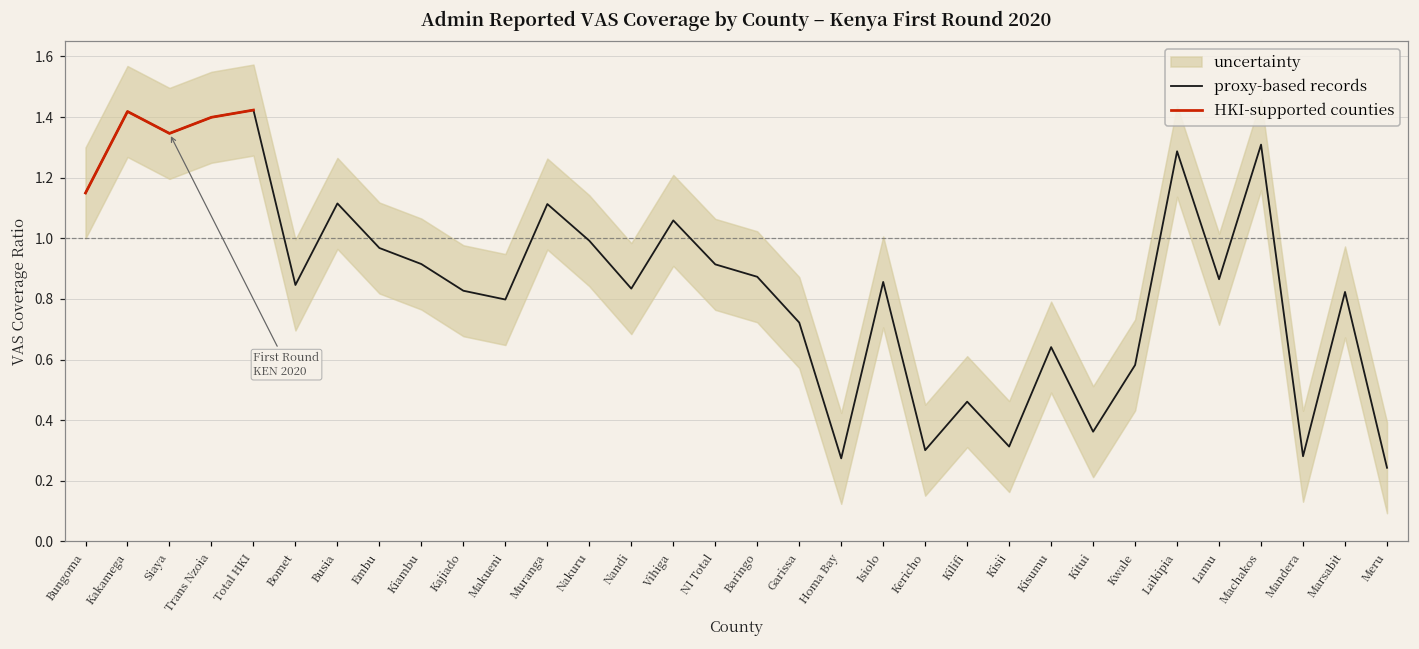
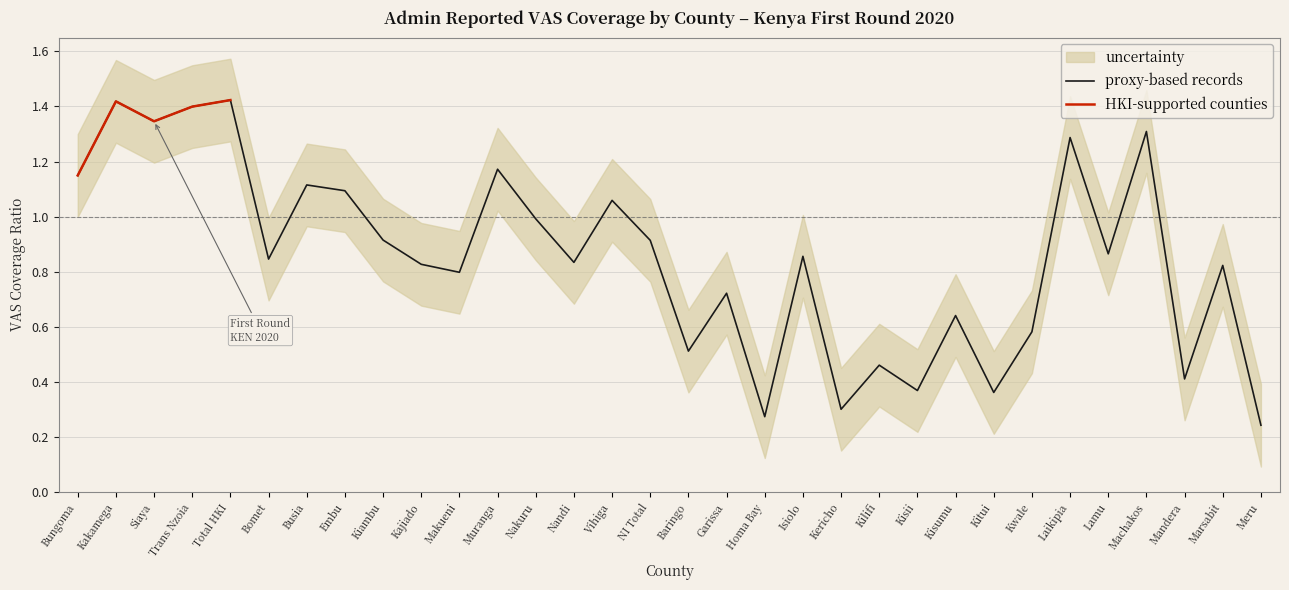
proxy-based records, Embu: 0.97 -> 1.09
proxy-based records, Muranga: 1.11 -> 1.17
proxy-based records, Baringo: 0.87 -> 0.51
proxy-based records, Kisii: 0.31 -> 0.37
proxy-based records, Mandera: 0.28 -> 0.41
